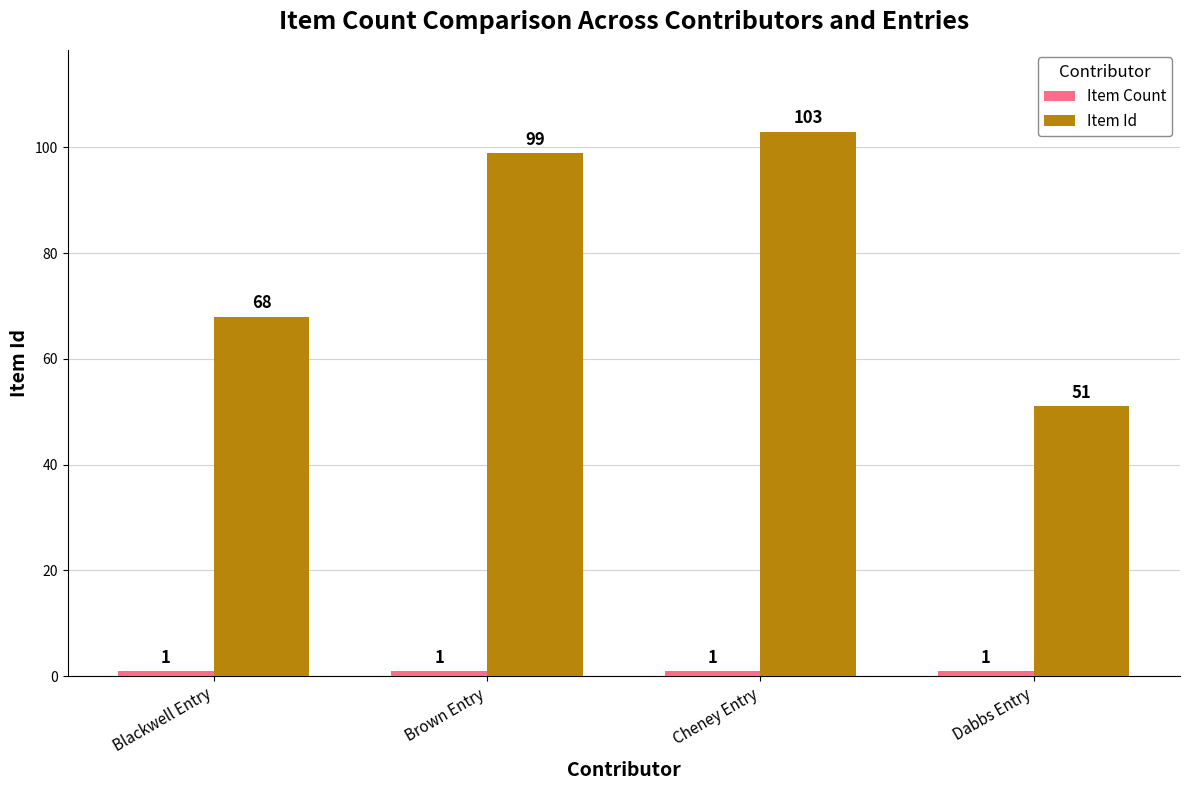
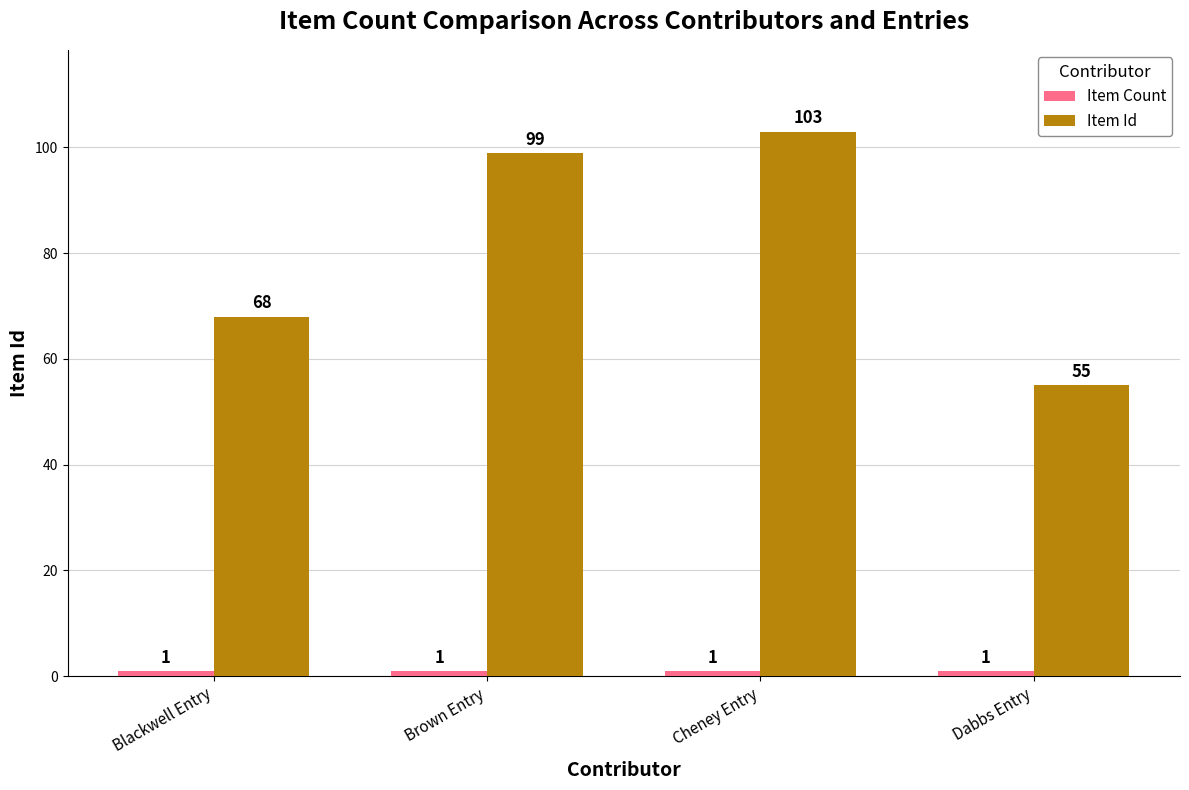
Item Id, Dabbs Entry: 51 -> 55
